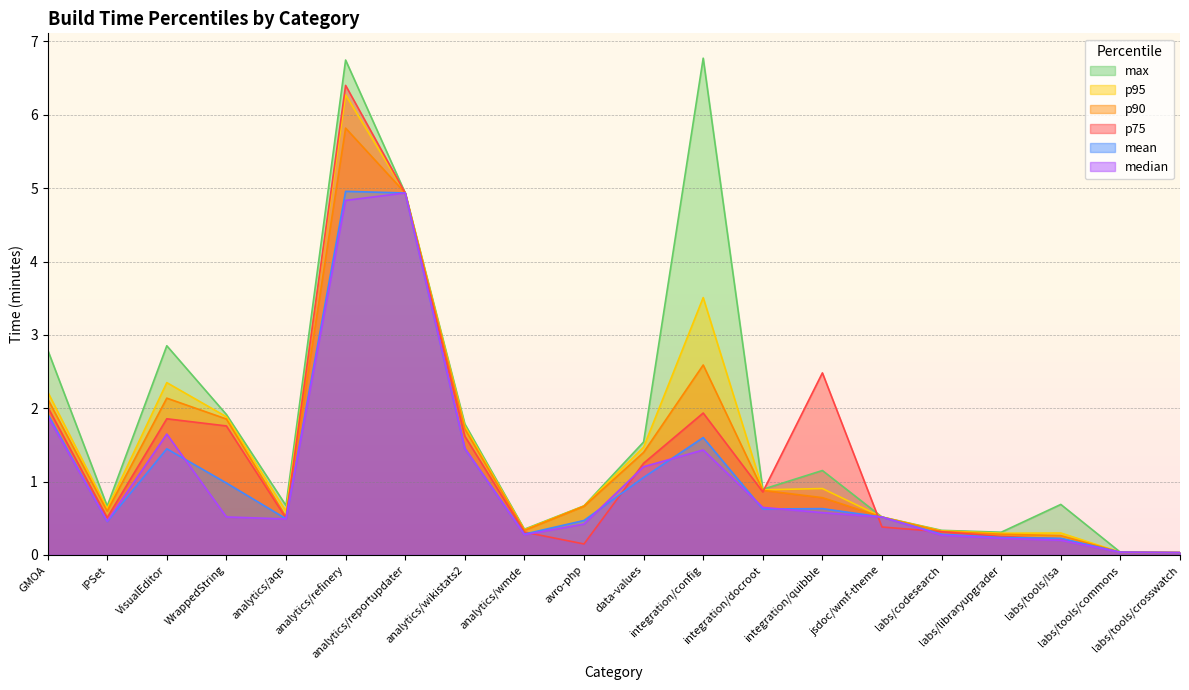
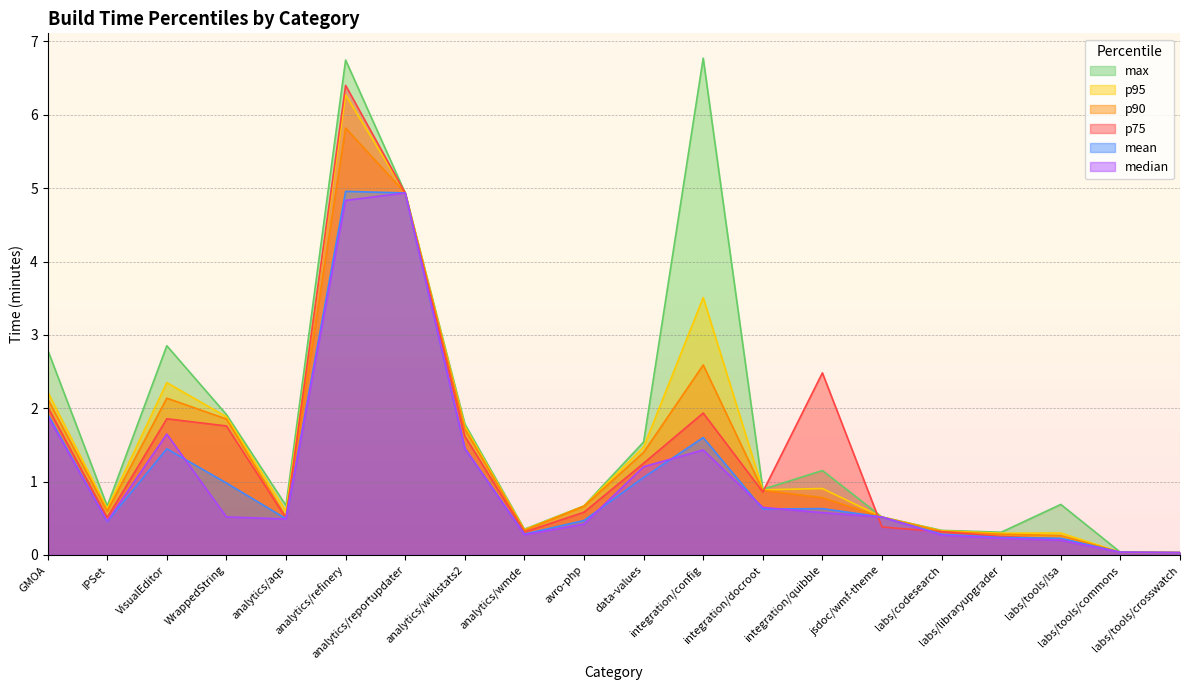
p75, avro-php: 0.2 -> 0.6
